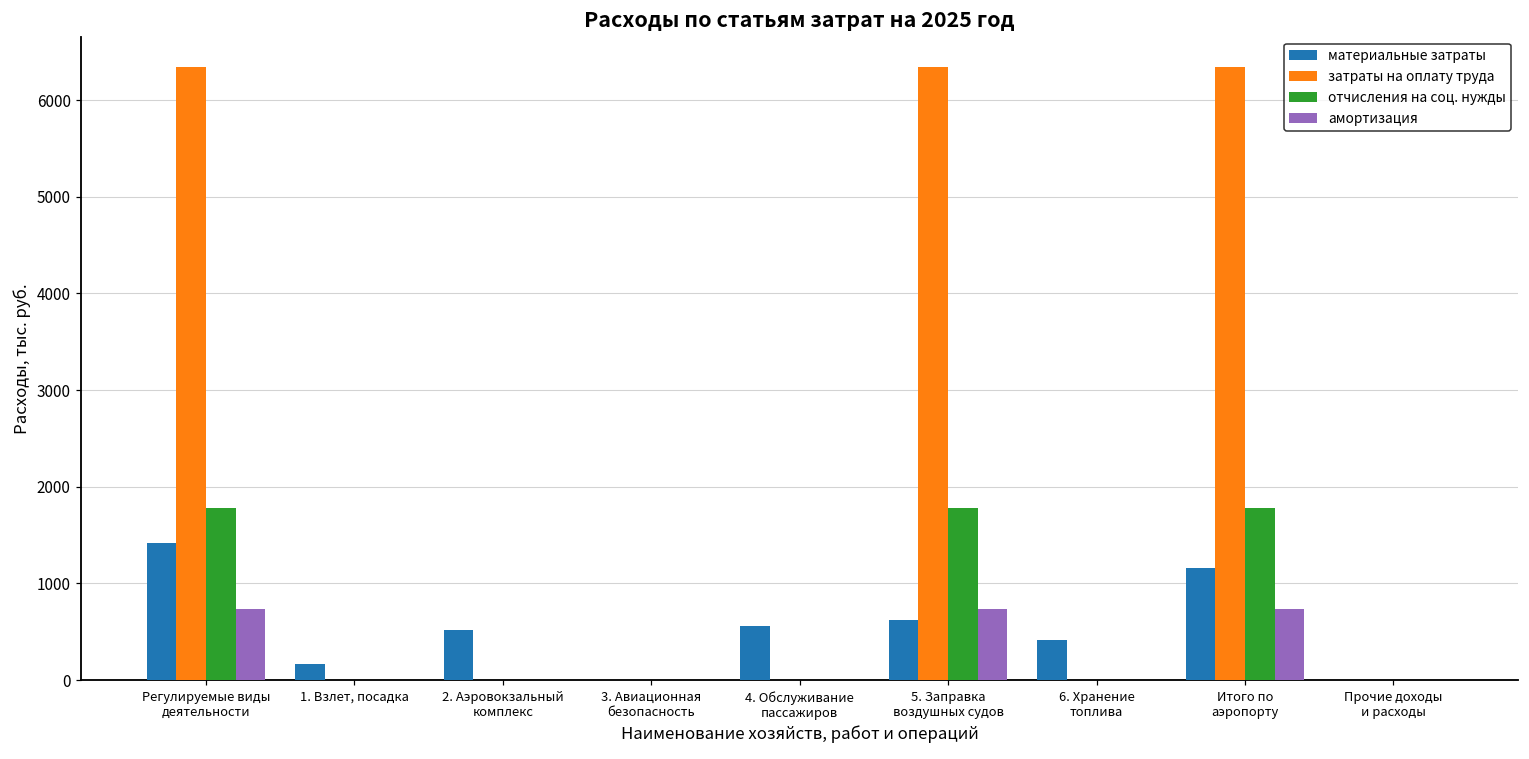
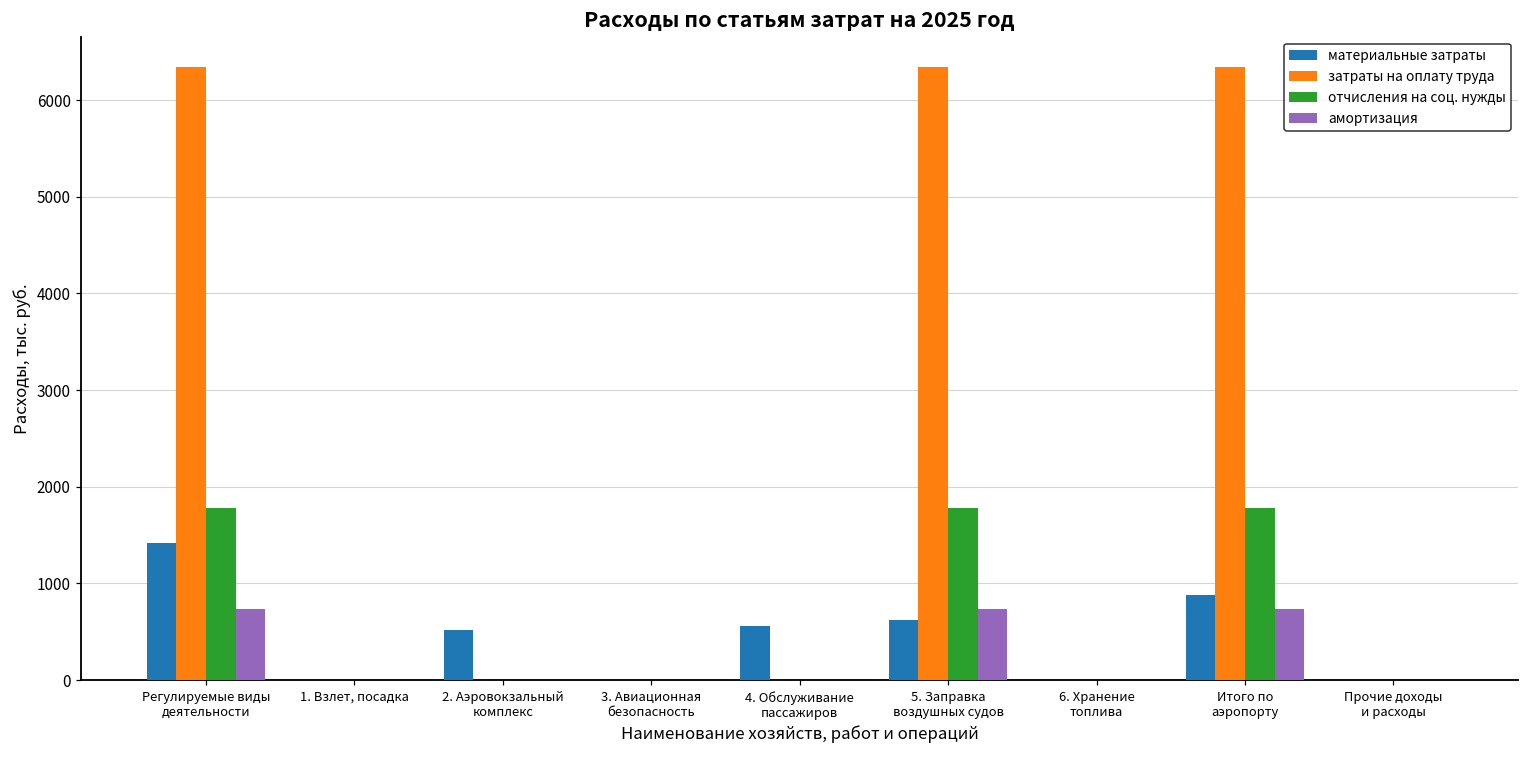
материальные затраты, 1. Взлет, посадка: 200 -> 0
материальные затраты, 6. Хранение топлива: 400 -> 0
материальные затраты, Итого по аэропорту: 1200 -> 900
